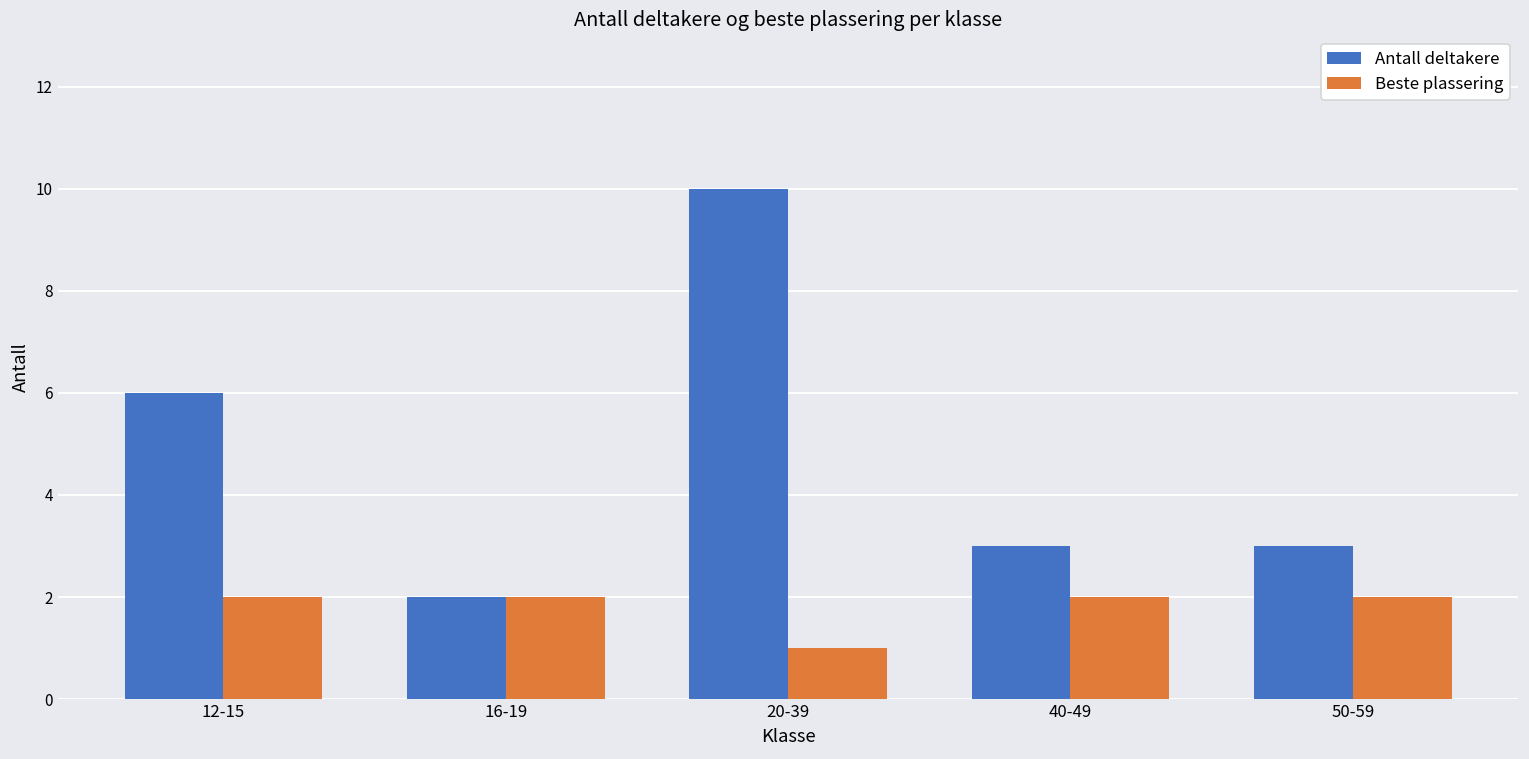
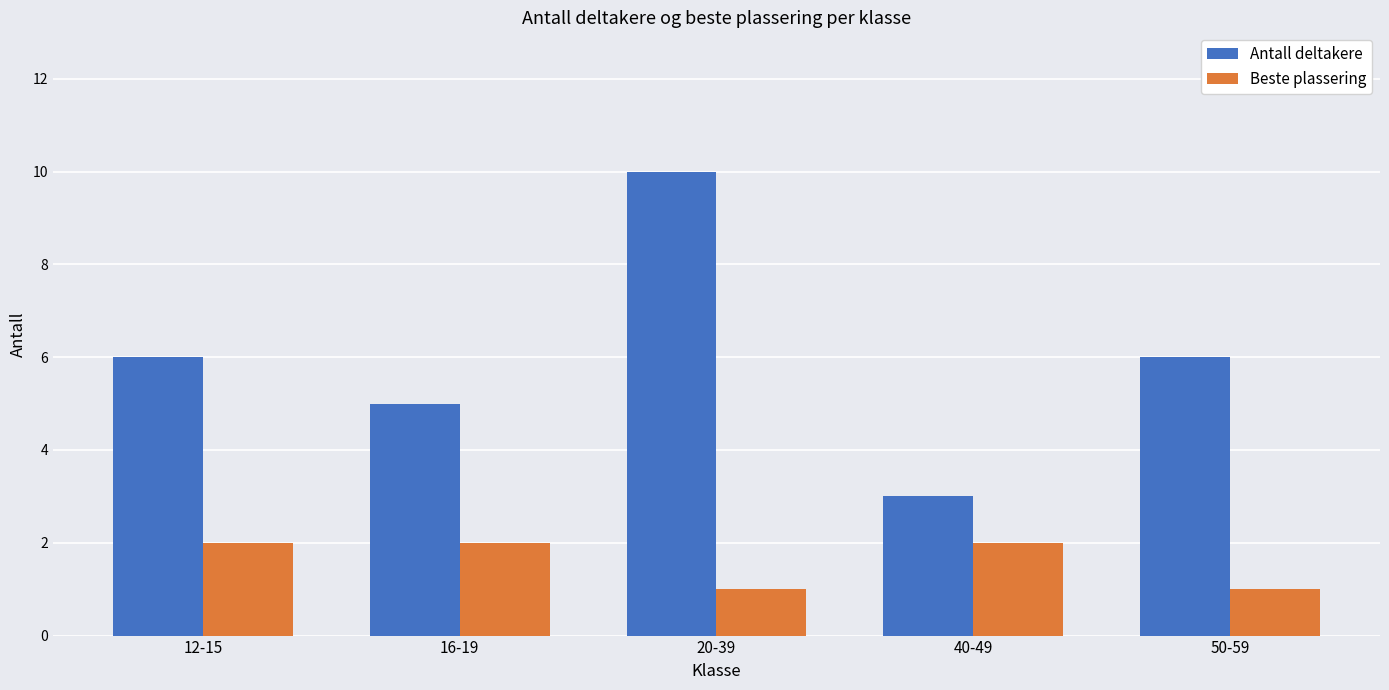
Antall deltakere, 16-19: 2 -> 5
Antall deltakere, 50-59: 3 -> 6
Beste plassering, 50-59: 2 -> 1
